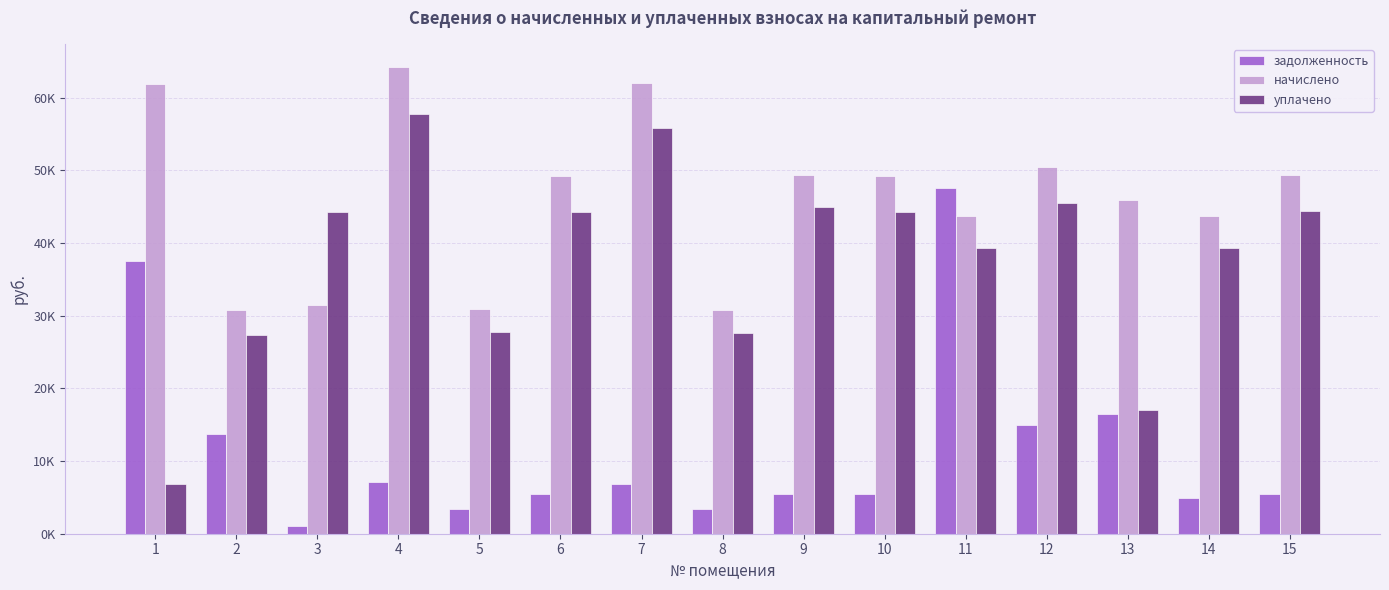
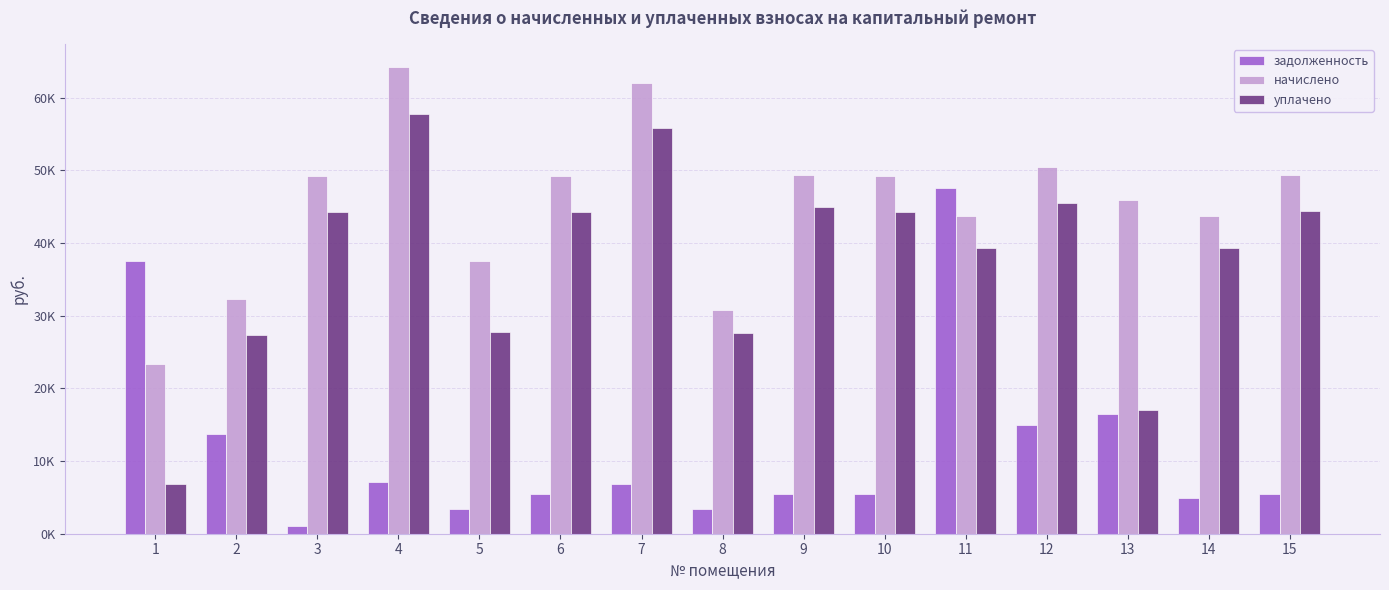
начислено, 1: 62000 -> 23000
начислено, 2: 31000 -> 32000
начислено, 3: 31000 -> 49000
начислено, 5: 31000 -> 38000
